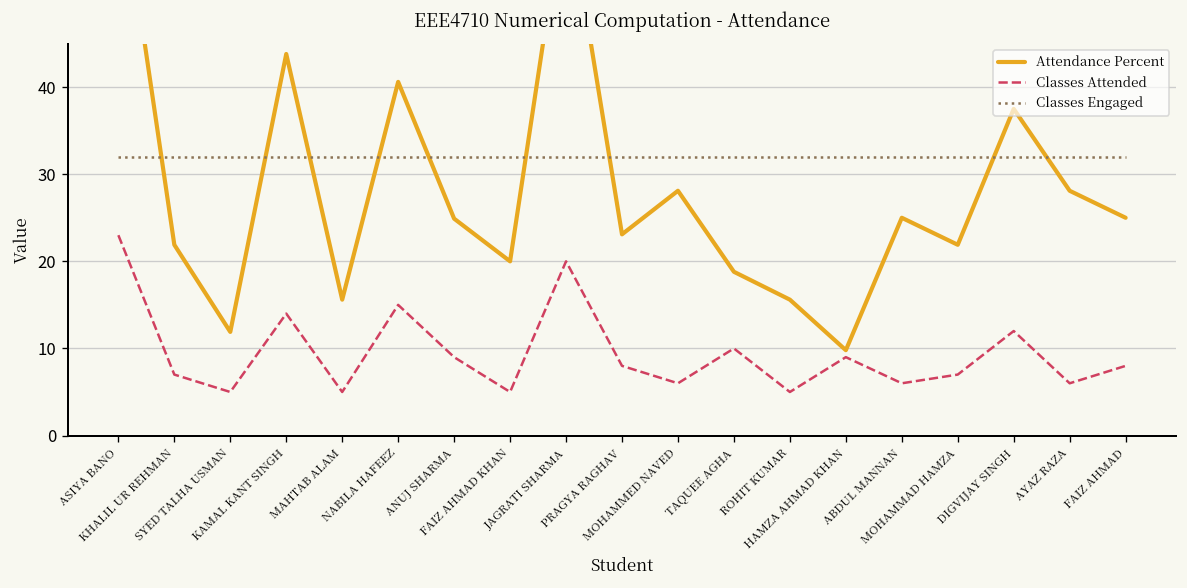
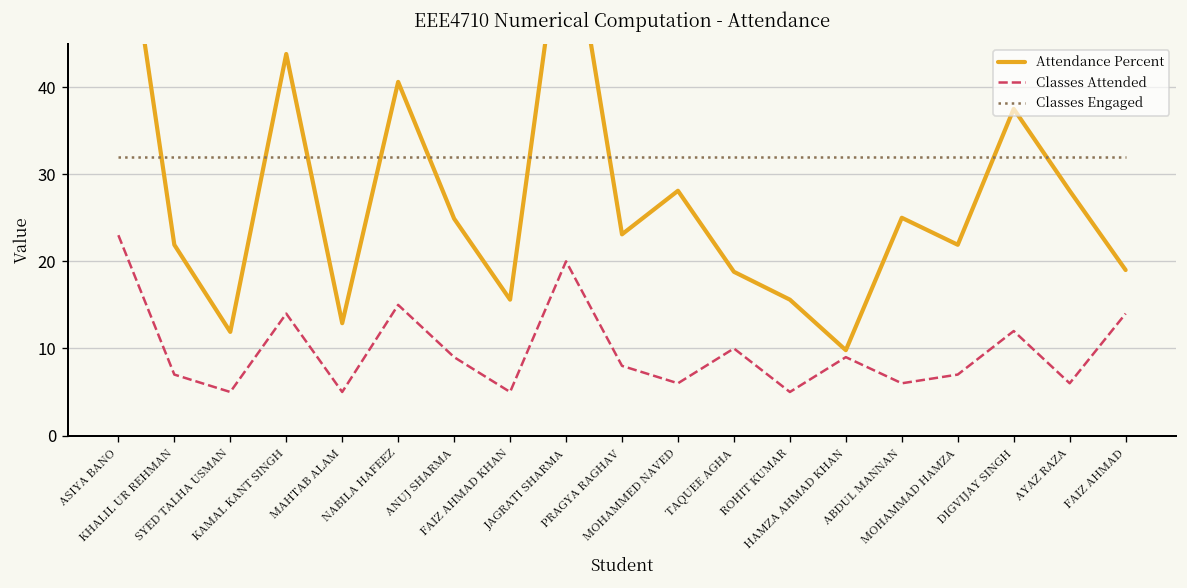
Attendance Percent, MAHTAB ALAM: 16 -> 13
Attendance Percent, FAIZ AHMAD KHAN: 20 -> 16
Attendance Percent, FAIZ AHMAD: 25 -> 19
Classes Attended, FAIZ AHMAD: 8 -> 14
